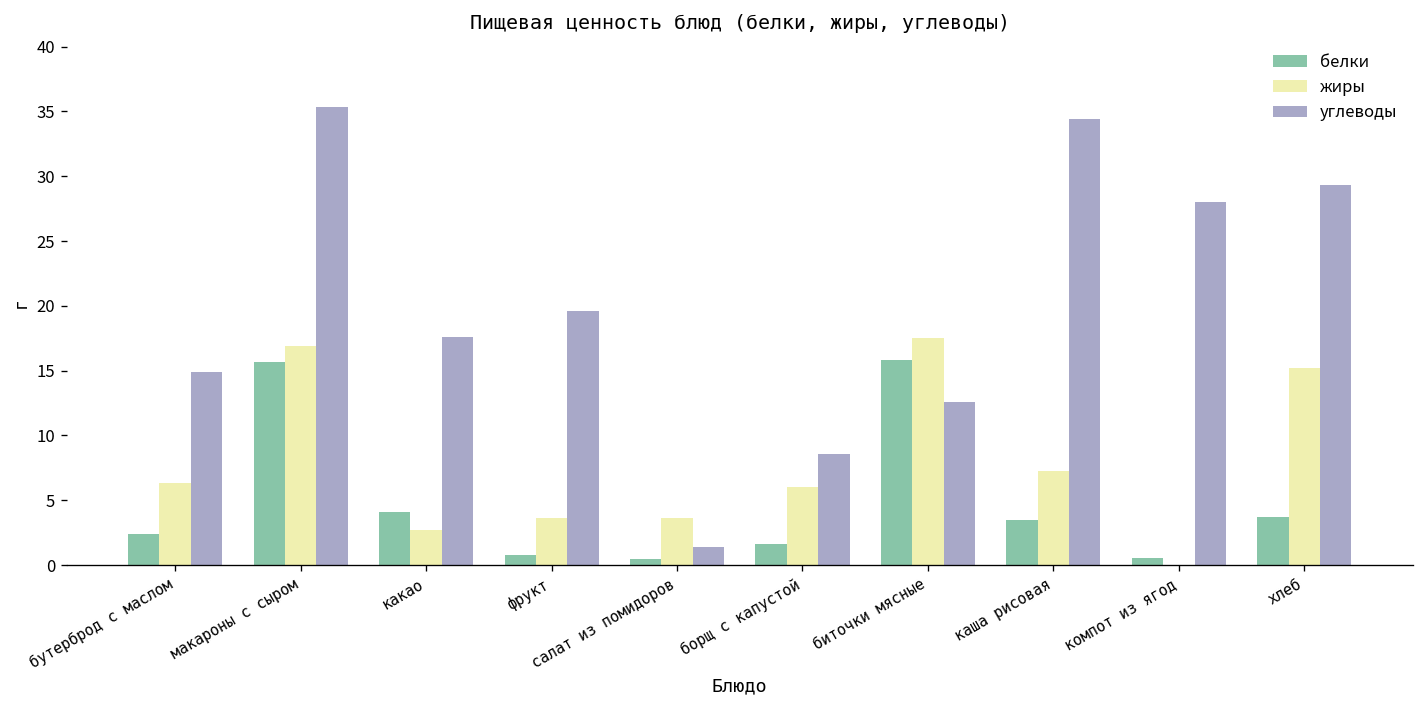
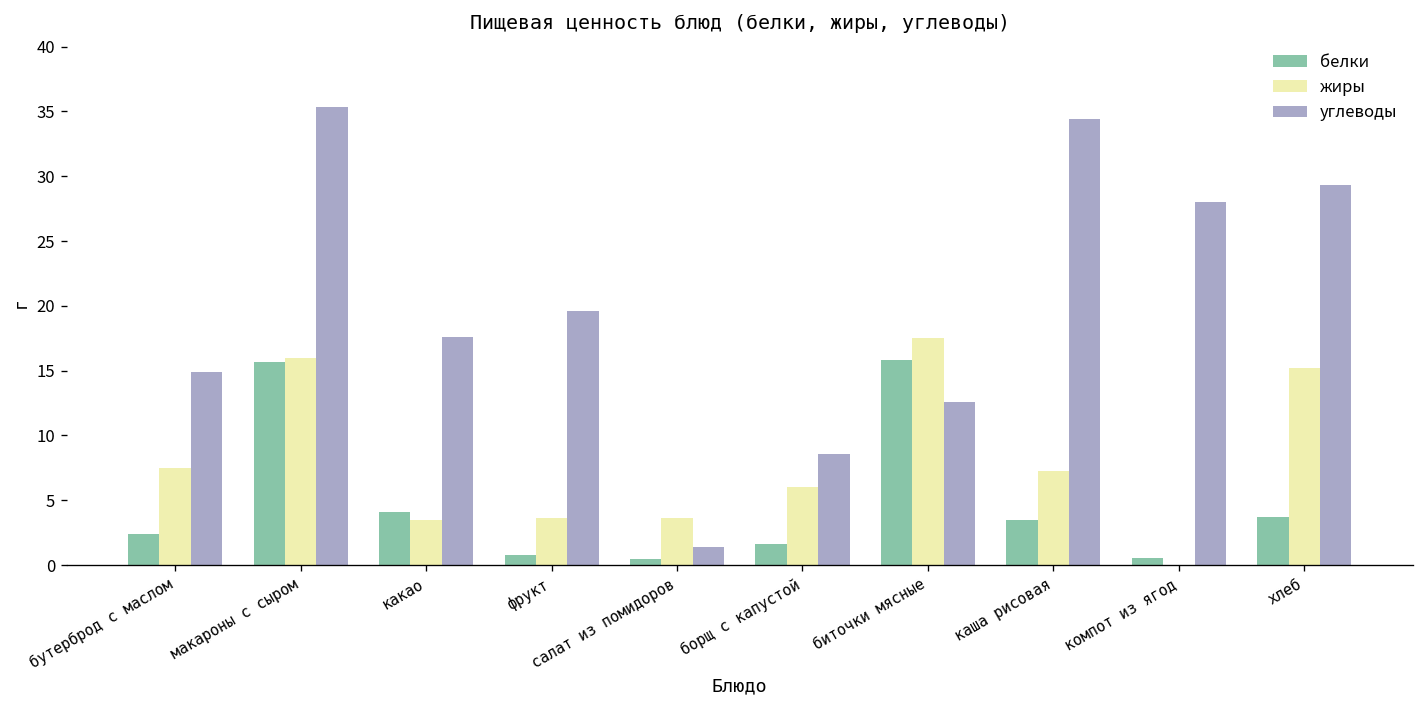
жиры, бутерброд с маслом: 6.3 -> 7.5
жиры, макароны с сыром: 16.9 -> 16.0
жиры, какао: 2.7 -> 3.5
